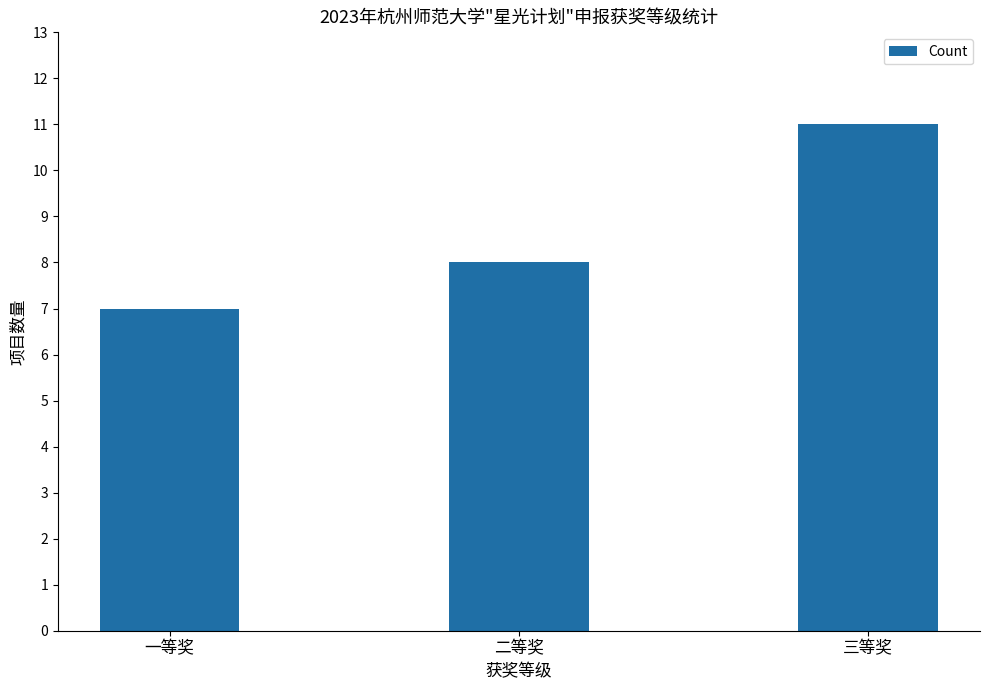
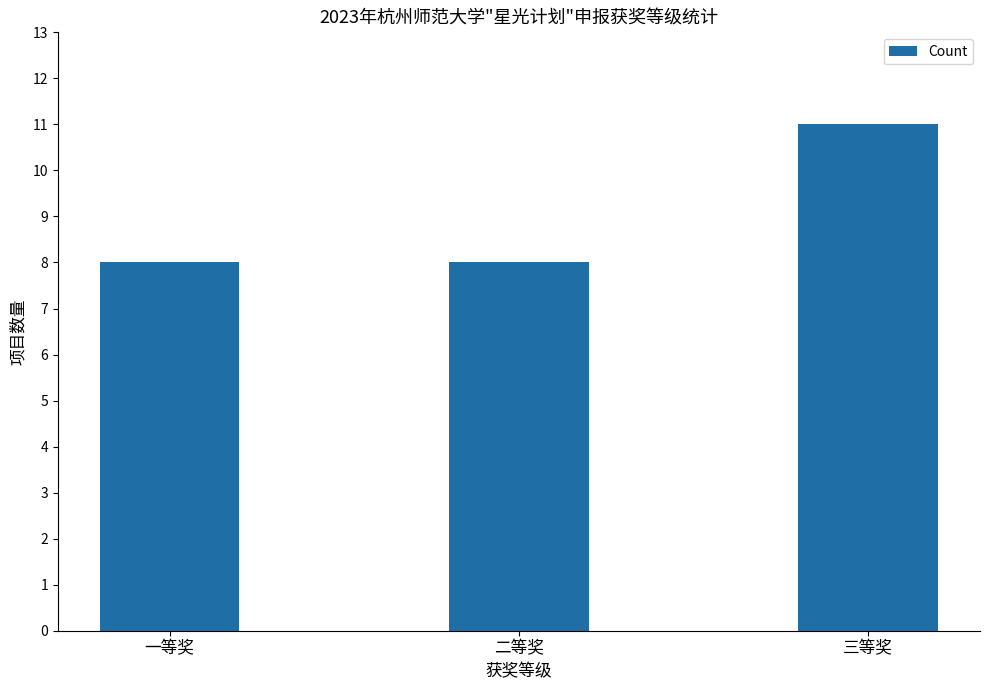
一等奖: 7 -> 8
